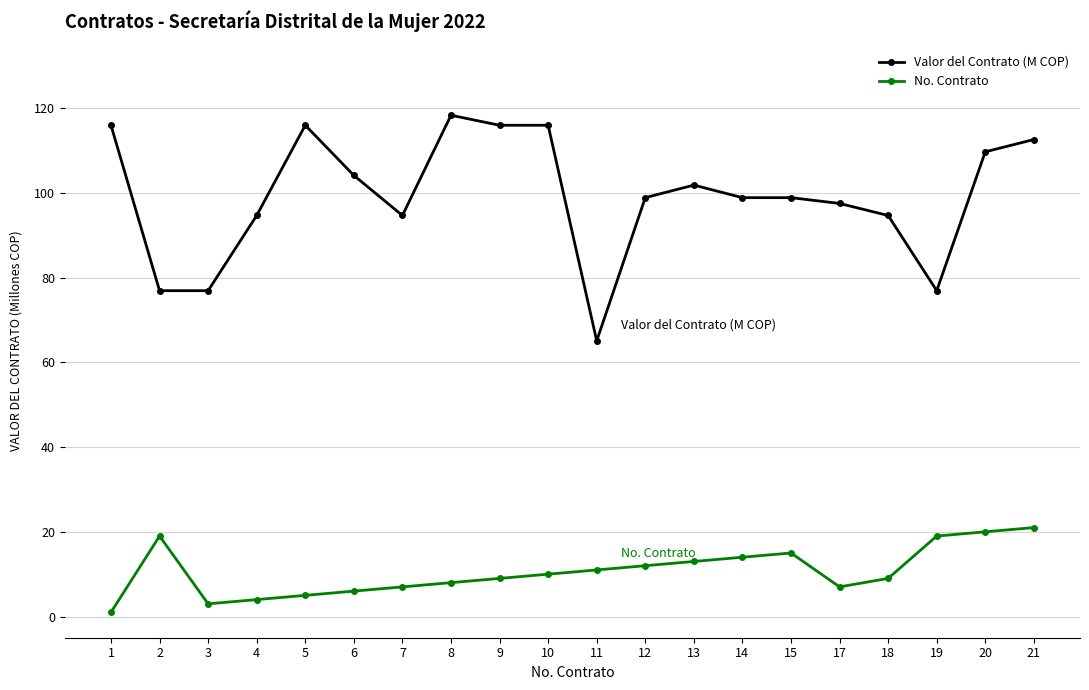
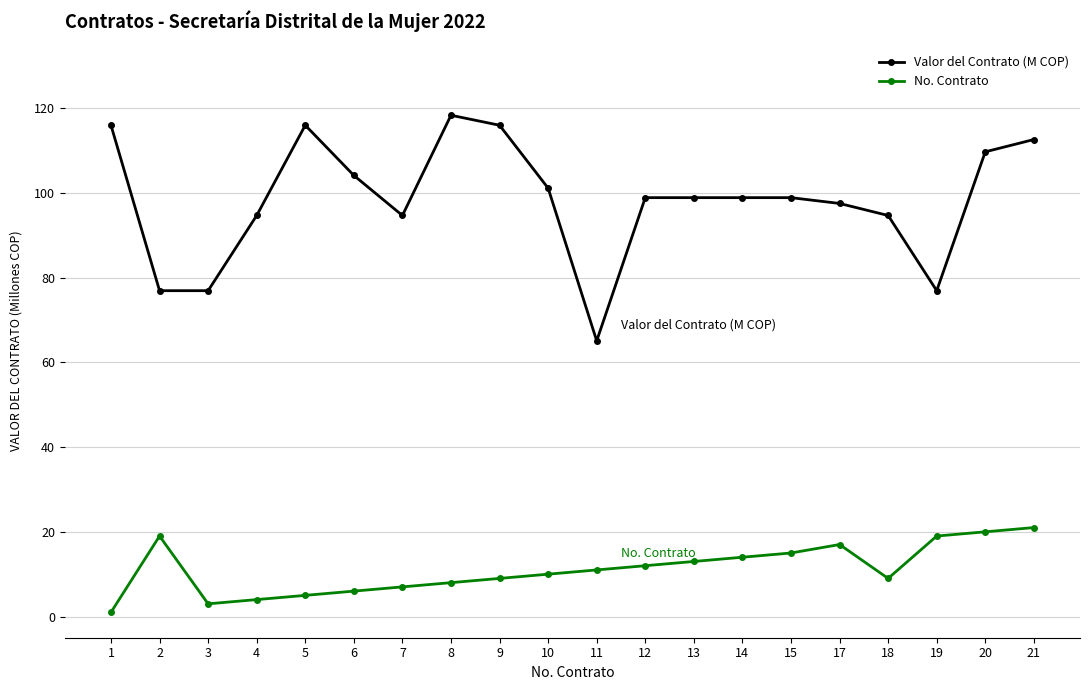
Valor del Contrato (M COP), 10: 116 -> 101
Valor del Contrato (M COP), 13: 102 -> 99
No. Contrato, 17: 7 -> 17
